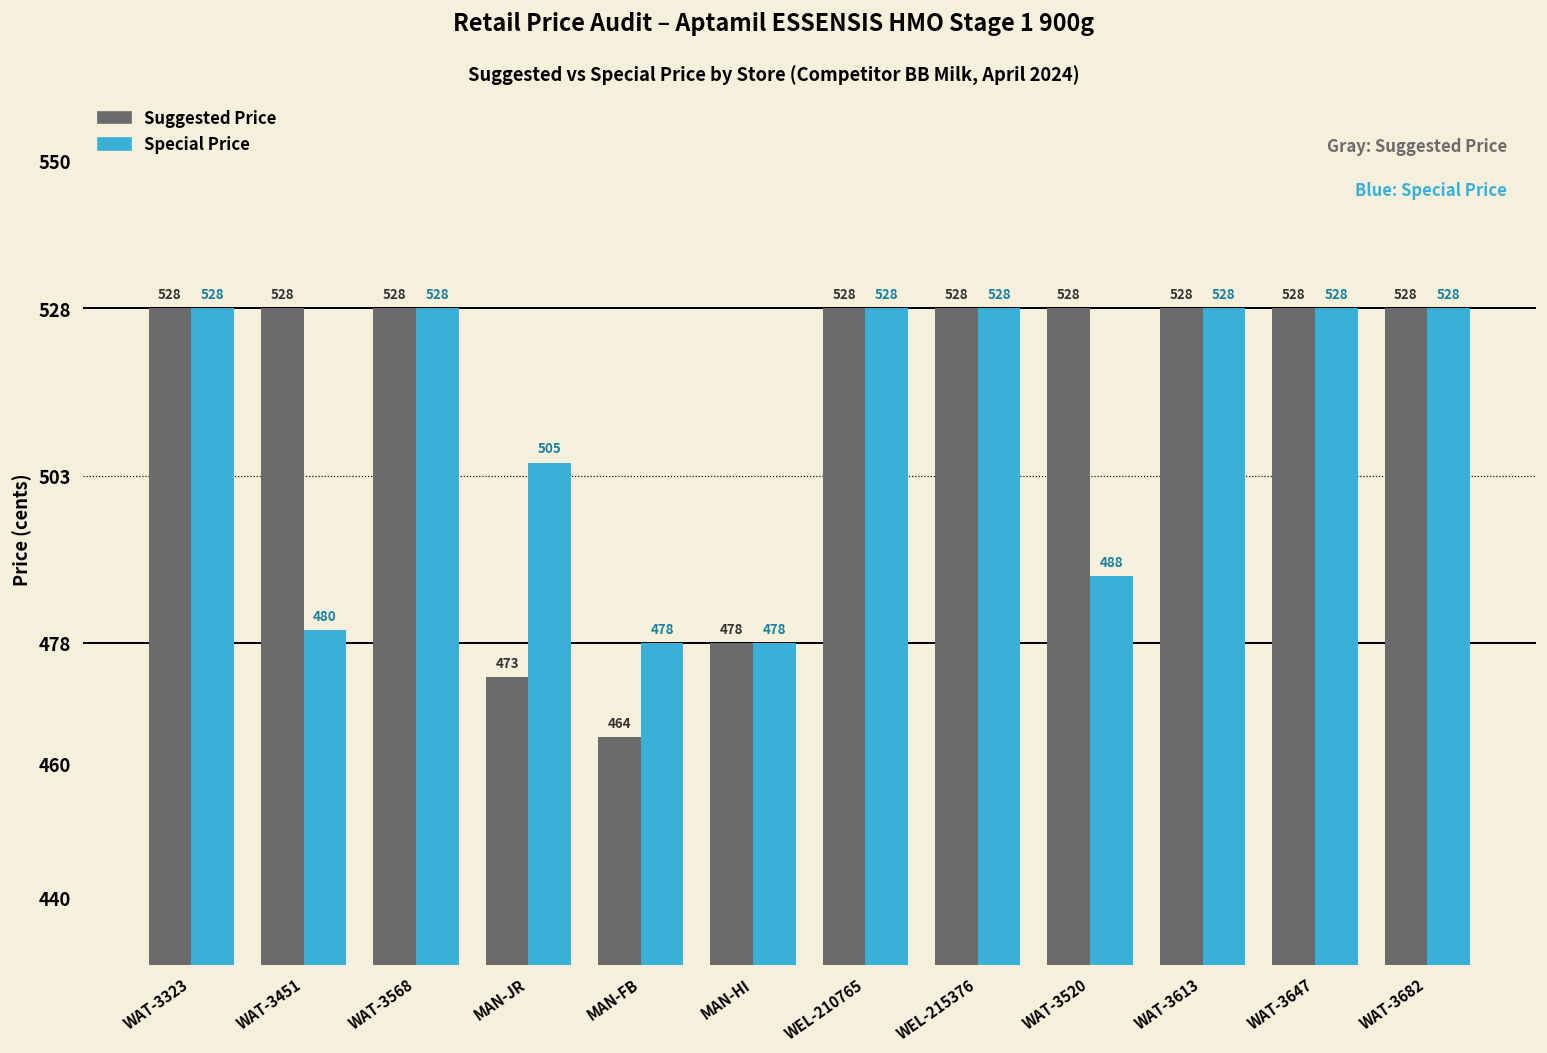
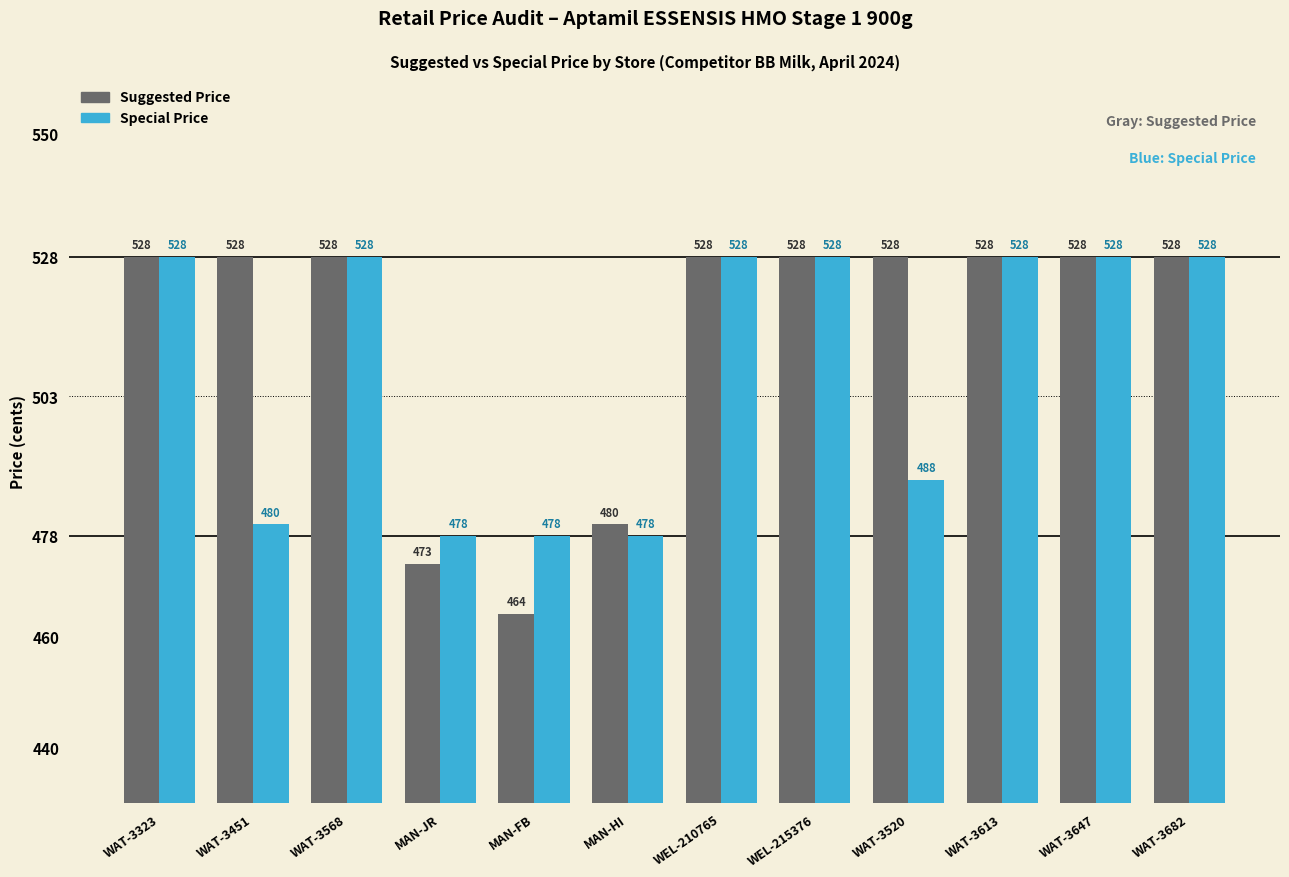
Special Price, MAN-JR: 505 -> 478
Suggested Price, MAN-HI: 478 -> 480
